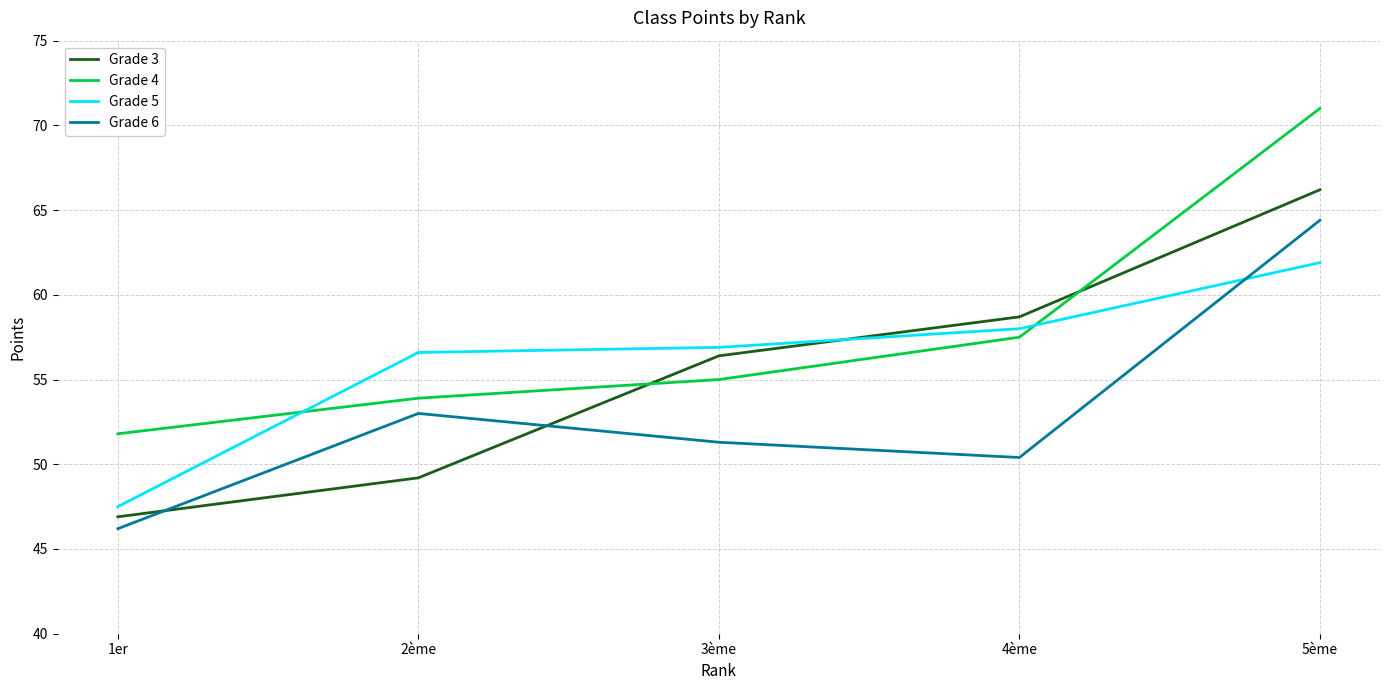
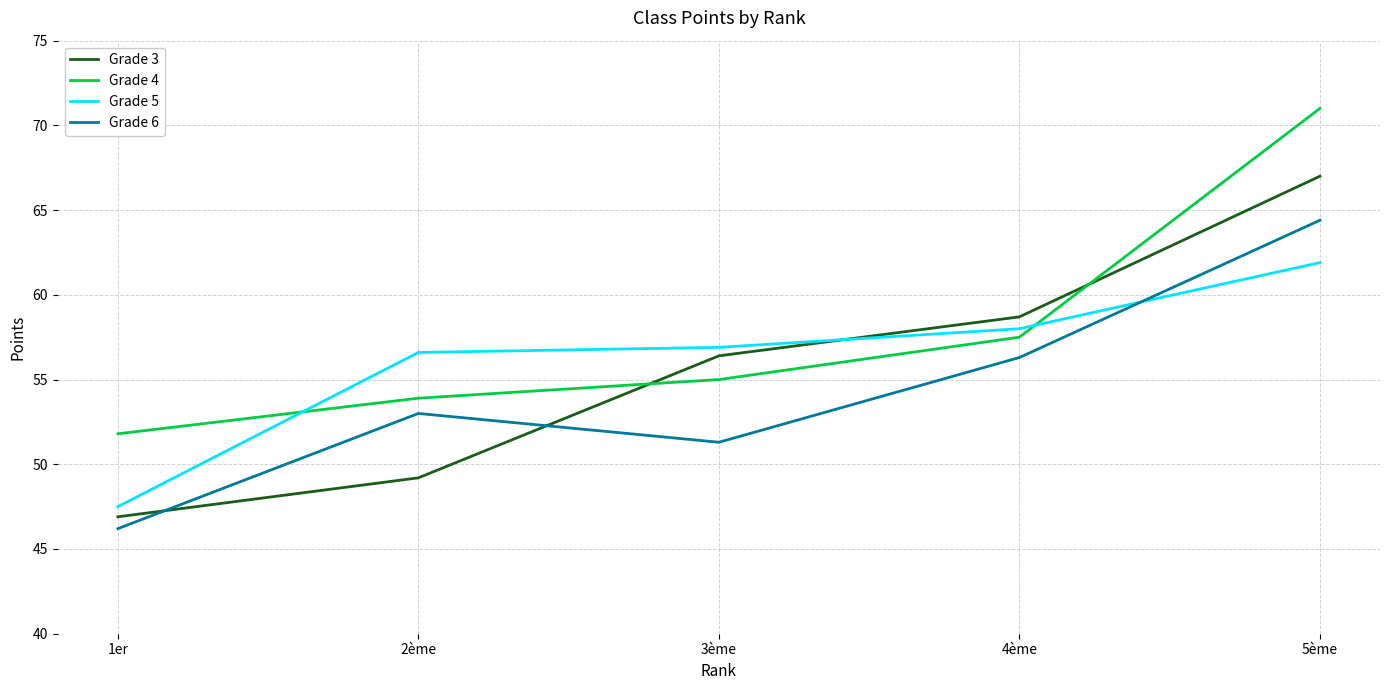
Grade 6, 4ème: 50.4 -> 56.3
Grade 3, 5ème: 66.2 -> 67.0
